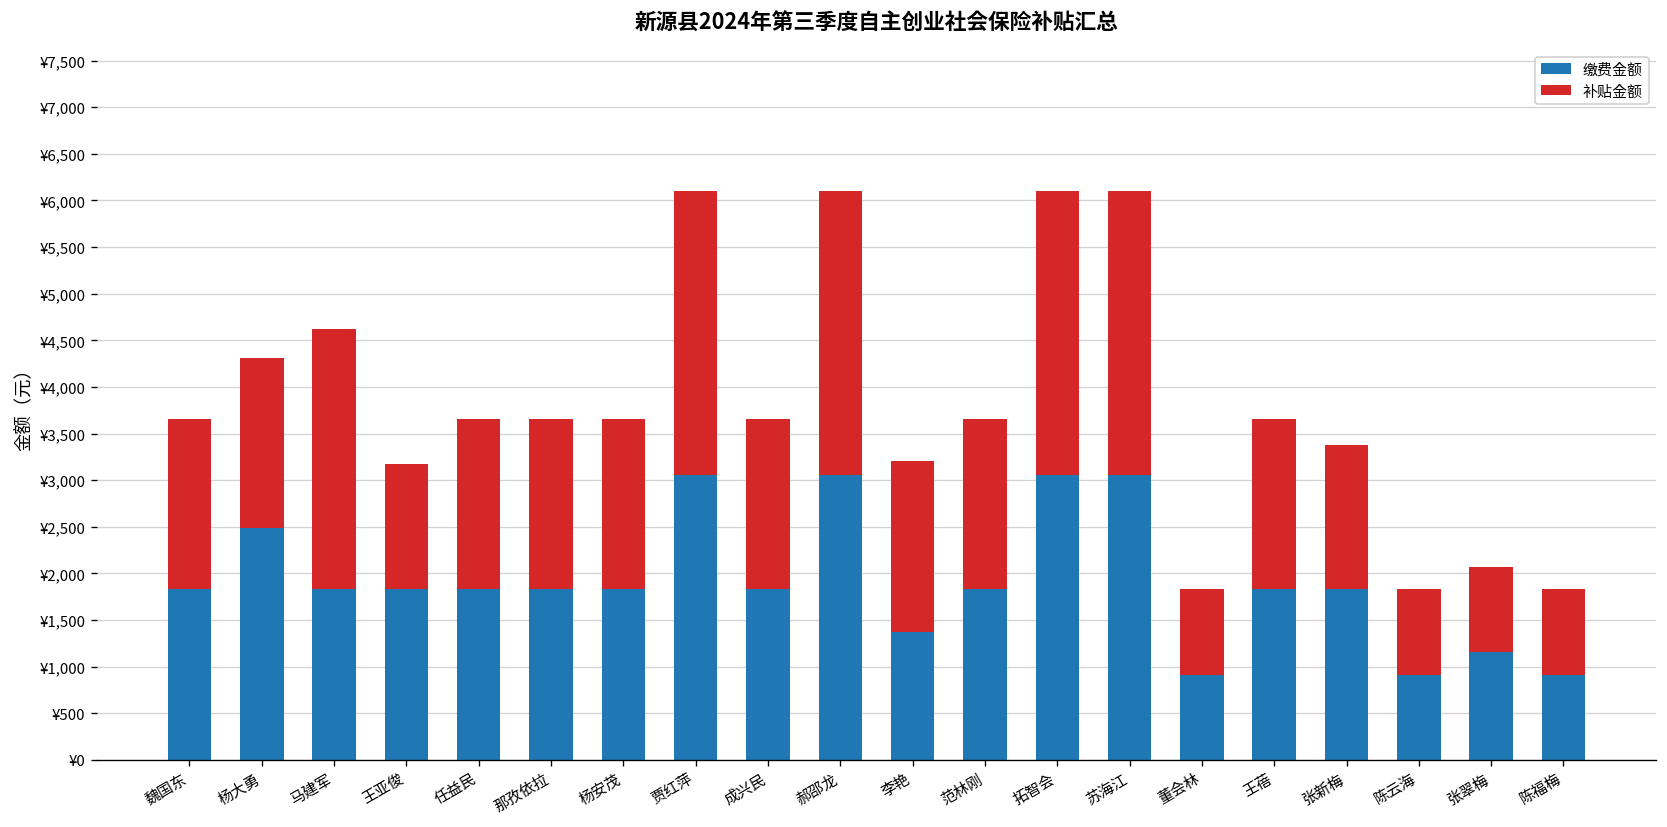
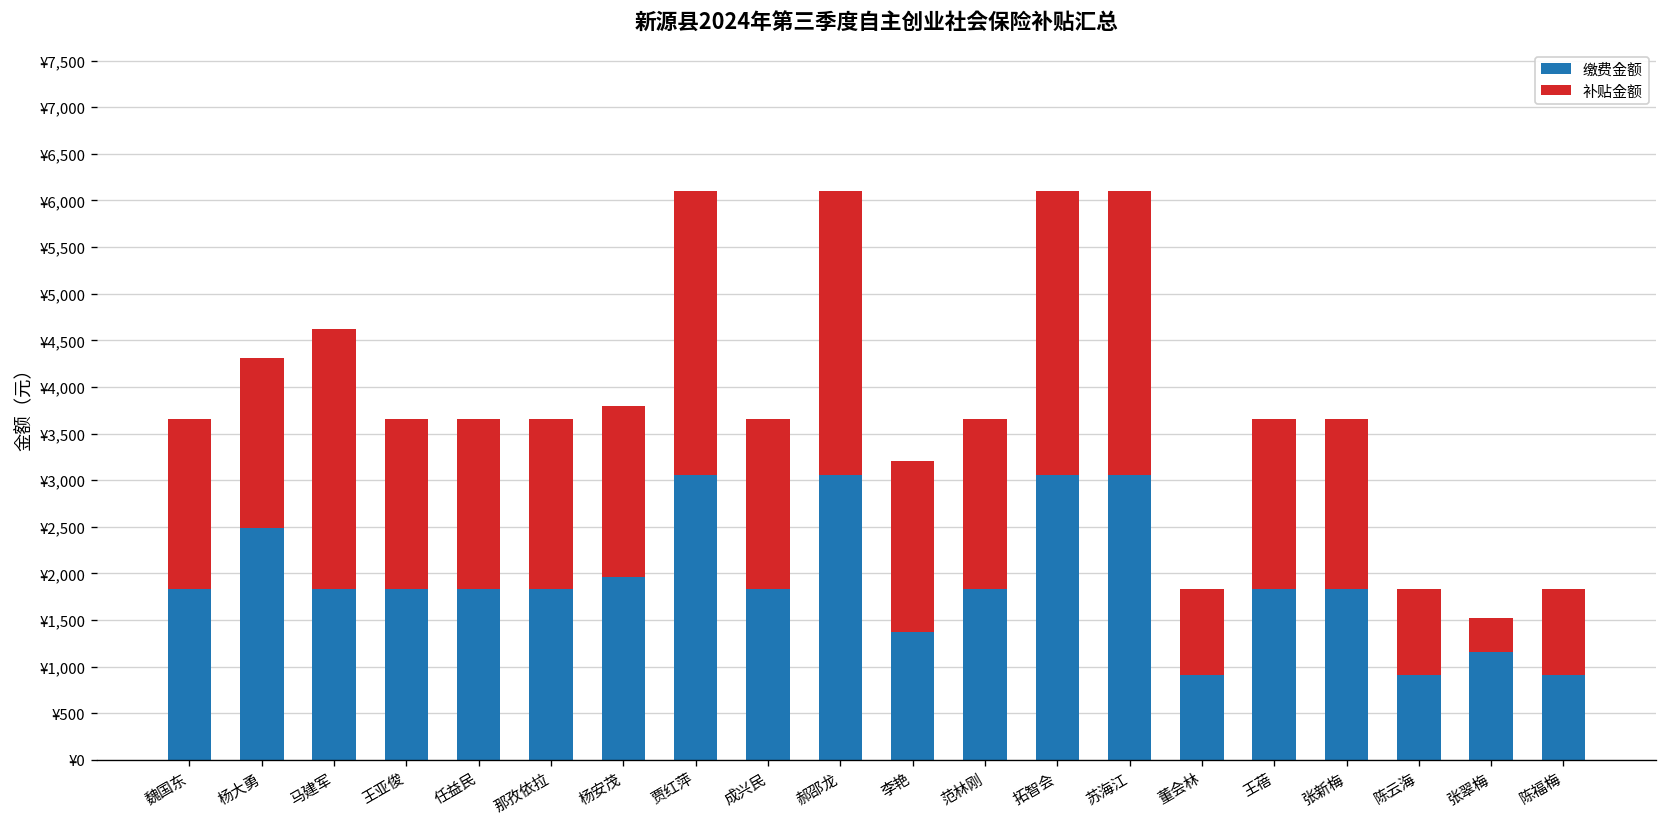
补贴金额, 王亚俊: ¥1,300 -> ¥1,800
缴费金额, 杨安茂: ¥1,800 -> ¥2,000
补贴金额, 张新梅: ¥1,600 -> ¥1,800
补贴金额, 张翠梅: ¥900 -> ¥400
